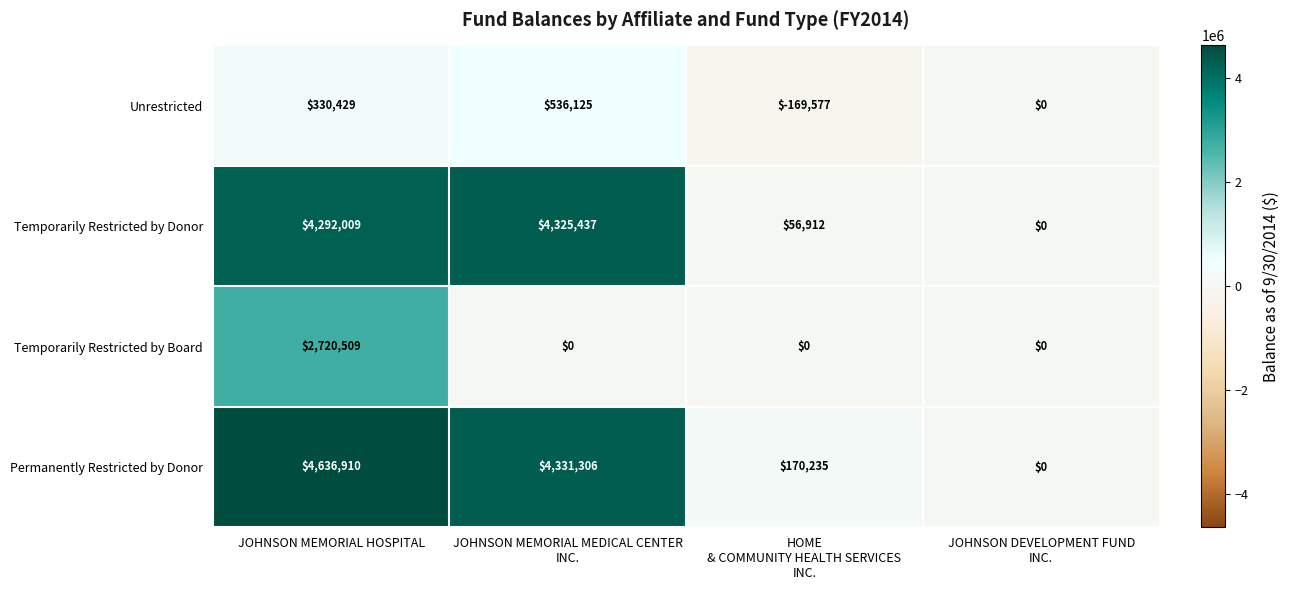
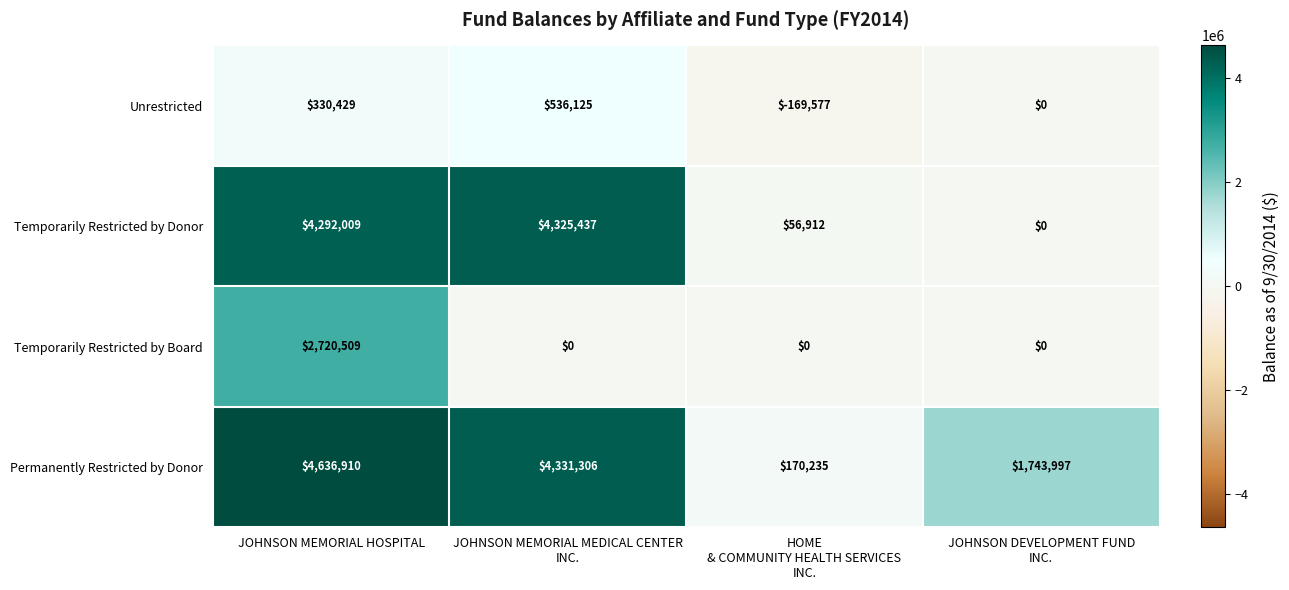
Permanently Restricted by Donor, JOHNSON DEVELOPMENT FUND INC.: $0 -> $1,743,997
